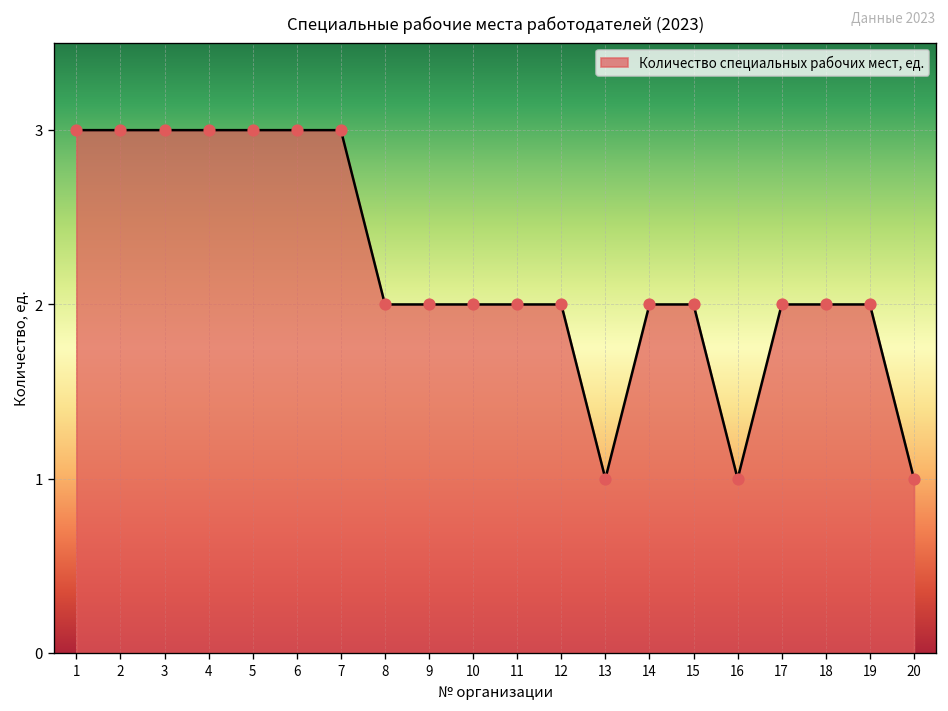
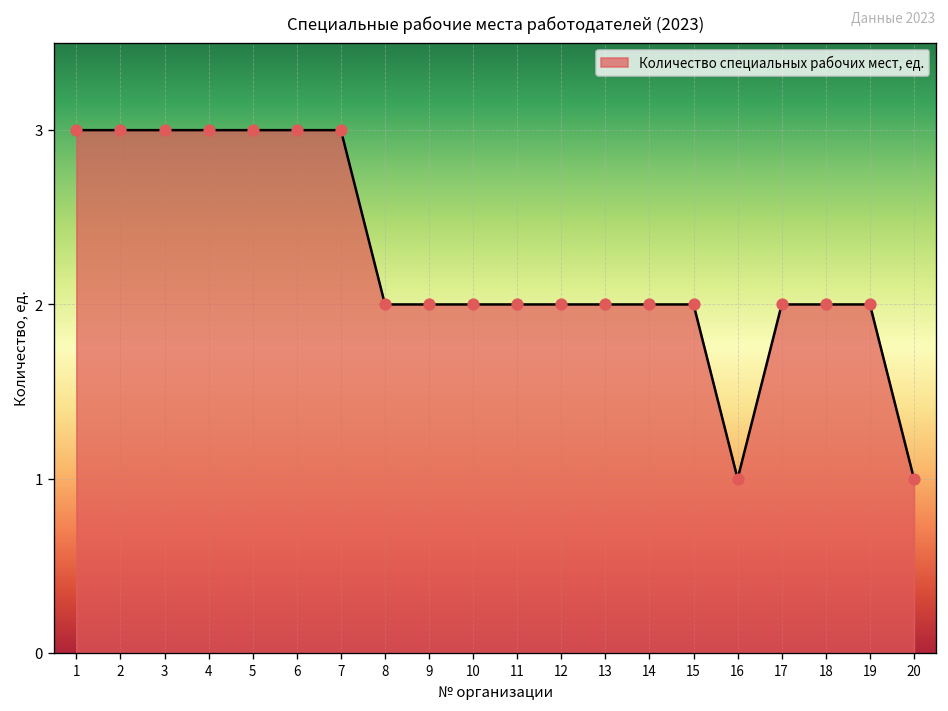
13: 1 -> 2
